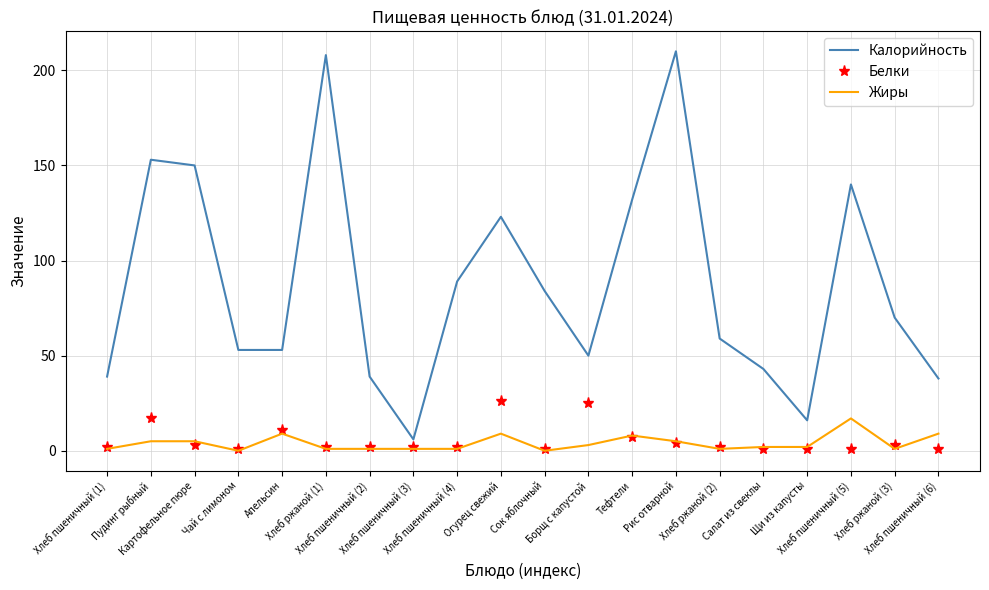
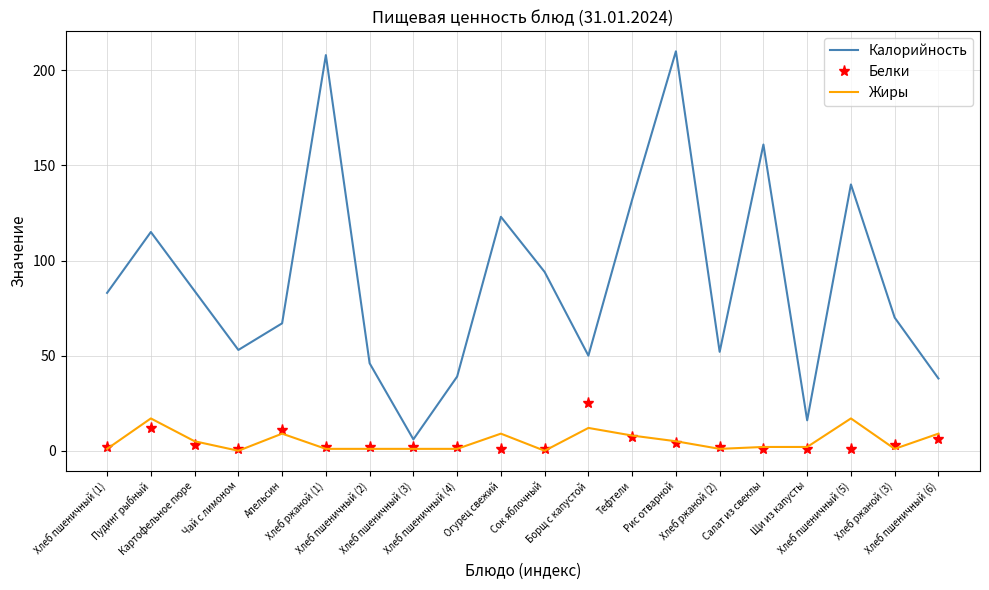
Калорийность, Хлеб пшеничный (1): 39 -> 83
Калорийность, Пудинг рыбный: 153 -> 115
Белки, Пудинг рыбный: 17 -> 12
Жиры, Пудинг рыбный: 5 -> 17
Калорийность, Картофельное пюре: 150 -> 84
Калорийность, Апельсин: 53 -> 67
Калорийность, Хлеб пшеничный (2): 39 -> 46
Калорийность, Хлеб пшеничный (4): 89 -> 39
Белки, Огурец свежий: 26 -> 1
Калорийность, Сок яблочный: 84 -> 94
Жиры, Борщ с капустой: 3 -> 12
Калорийность, Хлеб ржаной (2): 59 -> 52
Калорийность, Салат из свеклы: 43 -> 161
Белки, Хлеб пшеничный (6): 1 -> 6
